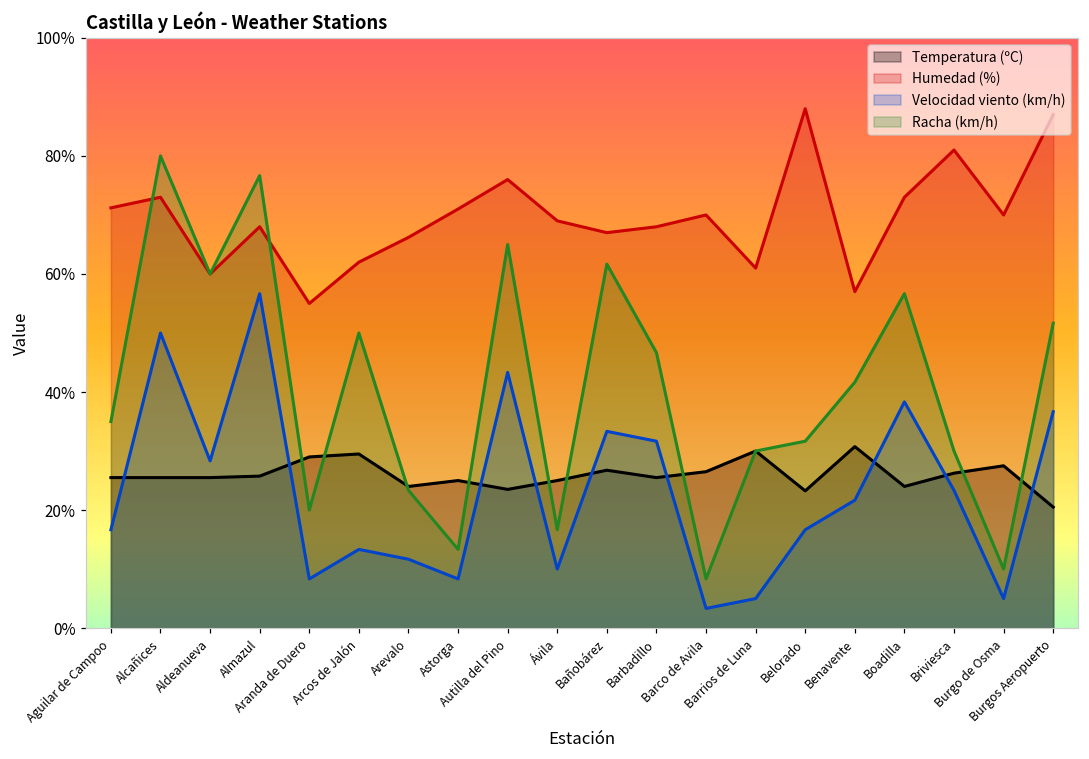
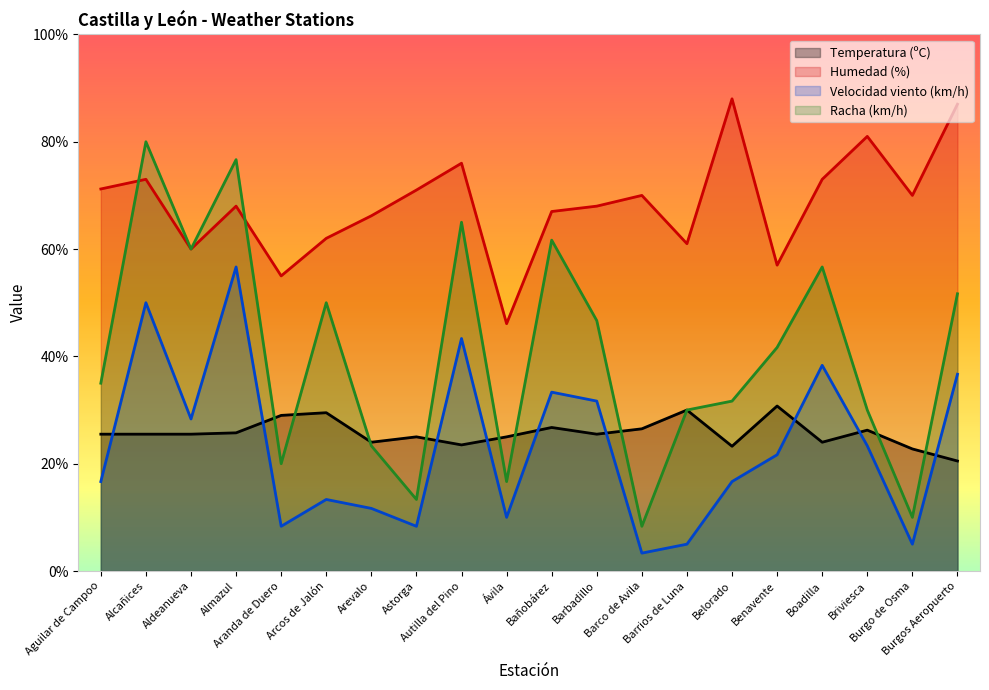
Humedad (%), Ávila: 69% -> 46%
Temperatura (ºC), Burgo de Osma: 28% -> 23%
